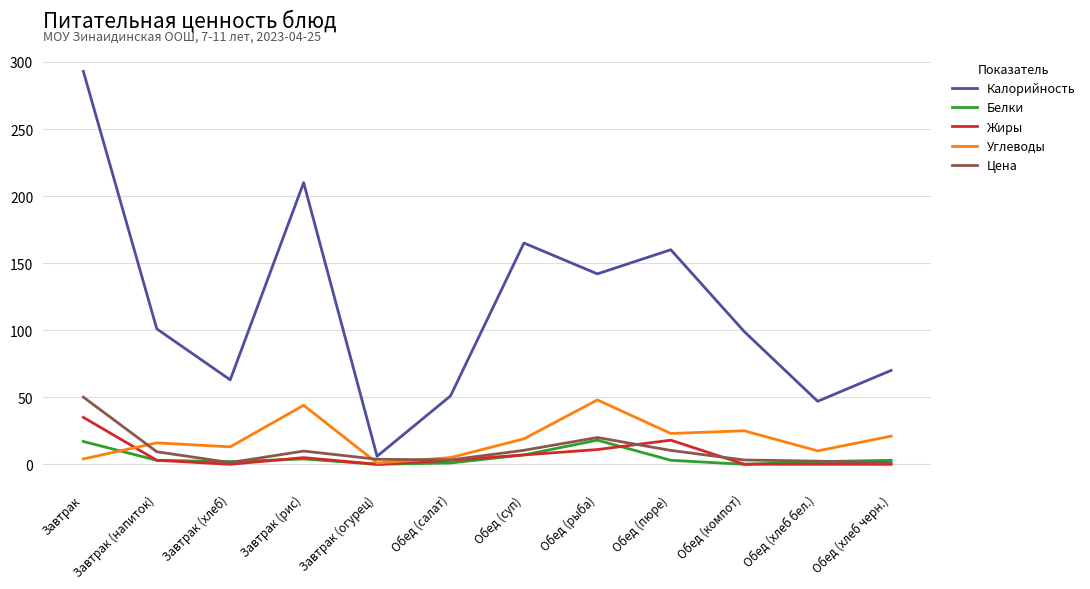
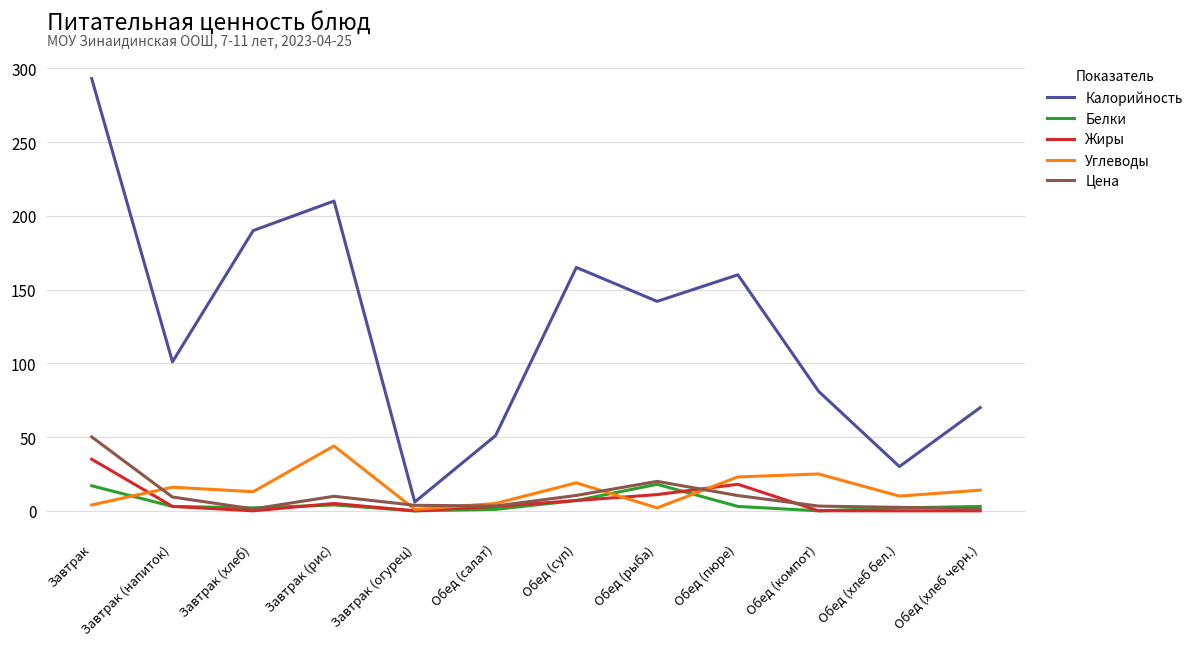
Калорийность, Завтрак (хлеб): 63 -> 190
Углеводы, Обед (рыба): 48 -> 2
Калорийность, Обед (компот): 99 -> 81
Калорийность, Обед (хлеб бел.): 47 -> 30
Углеводы, Обед (хлеб черн.): 21 -> 14
